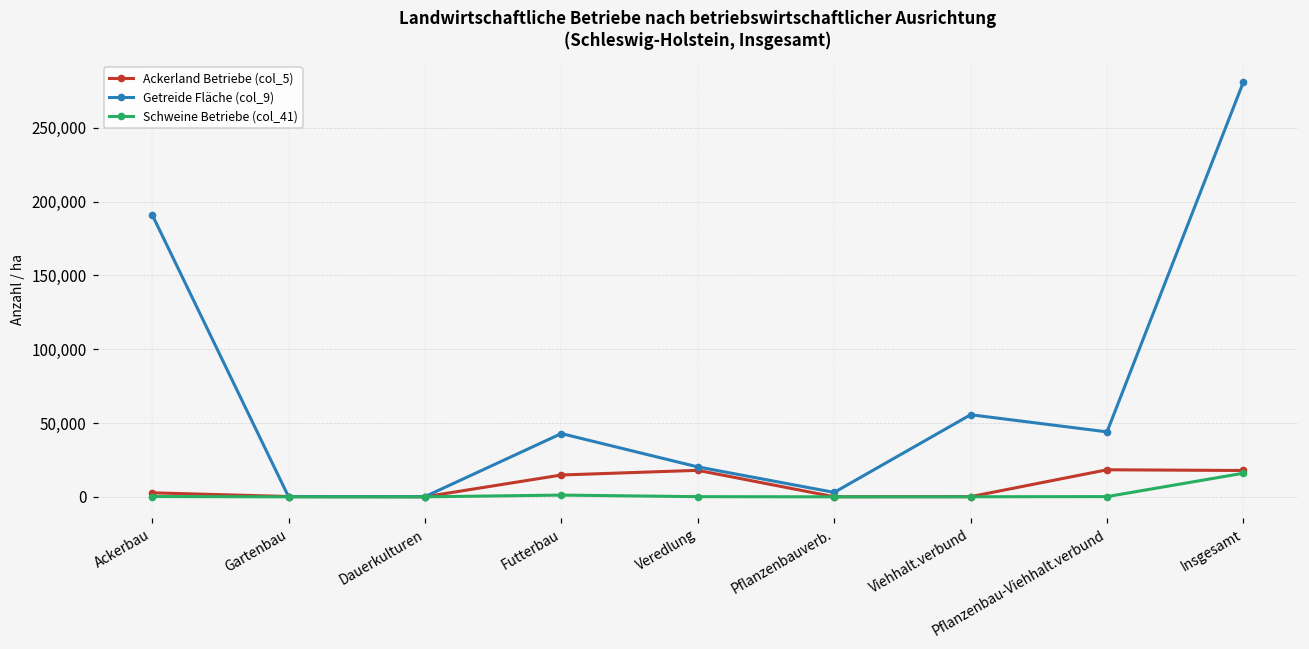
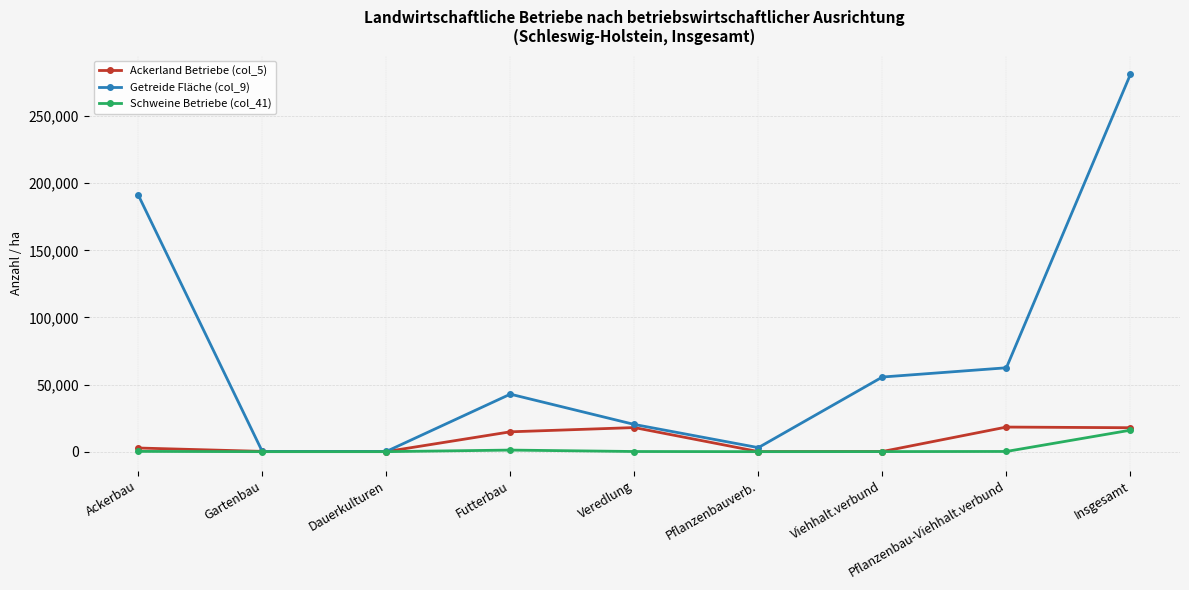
Getreide Fläche (col_9), Pflanzenbau-Viehhalt.verbund: 44,000 -> 63,000
